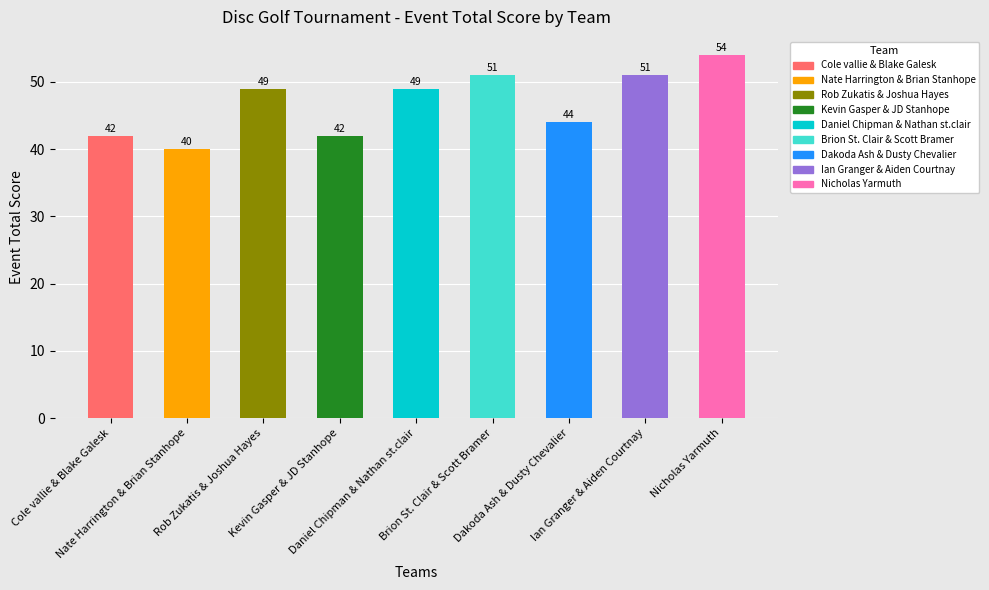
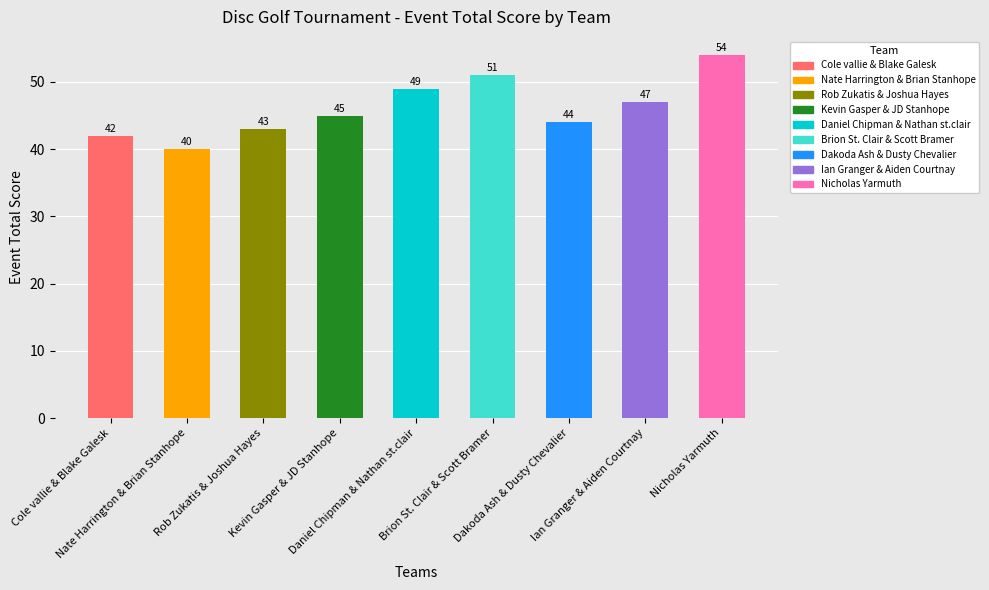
Rob Zukatis & Joshua Hayes: 49 -> 43
Kevin Gasper & JD Stanhope: 42 -> 45
Ian Granger & Aiden Courtnay: 51 -> 47
